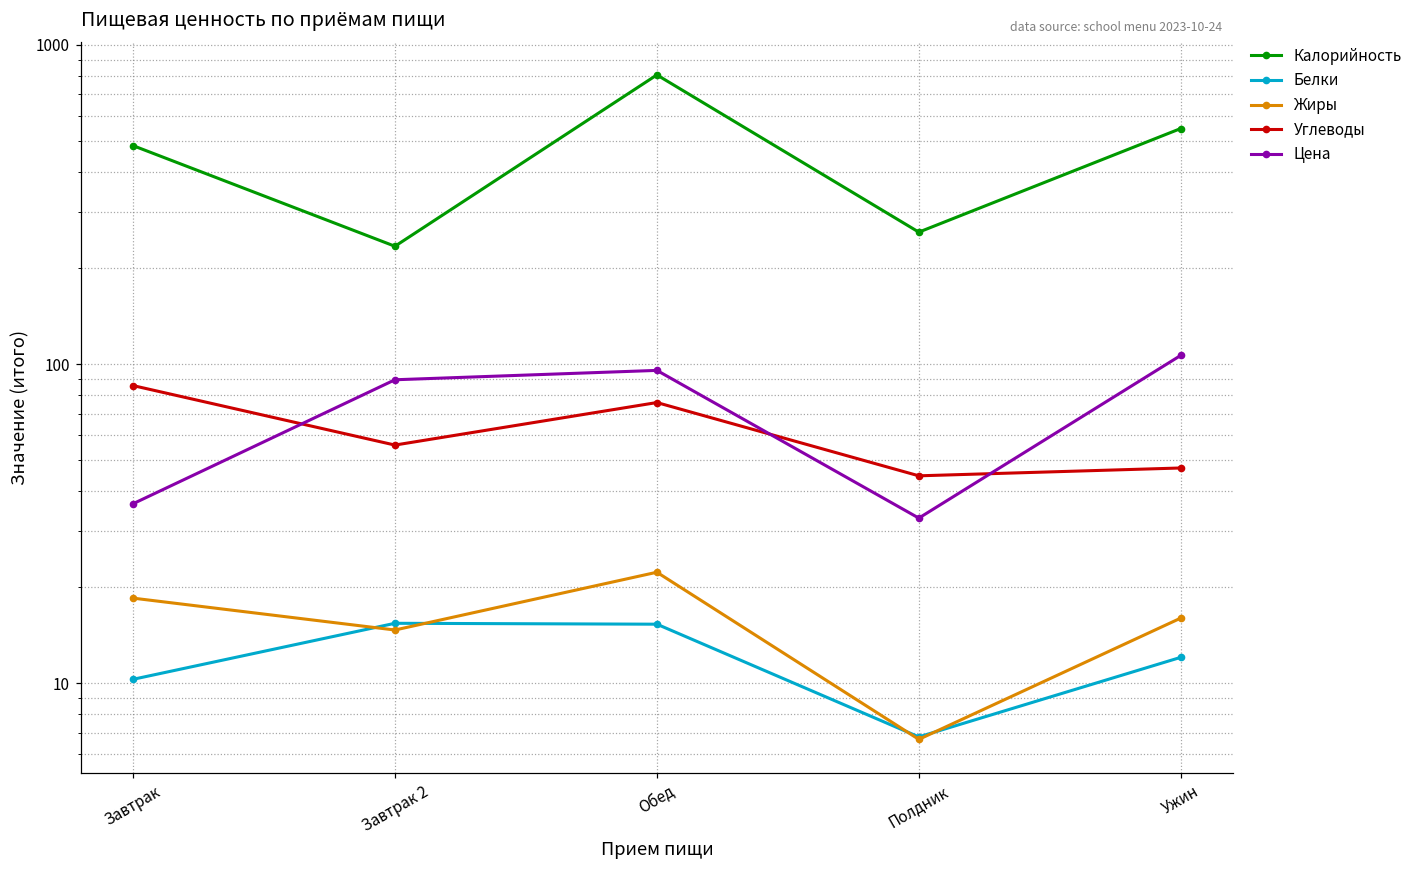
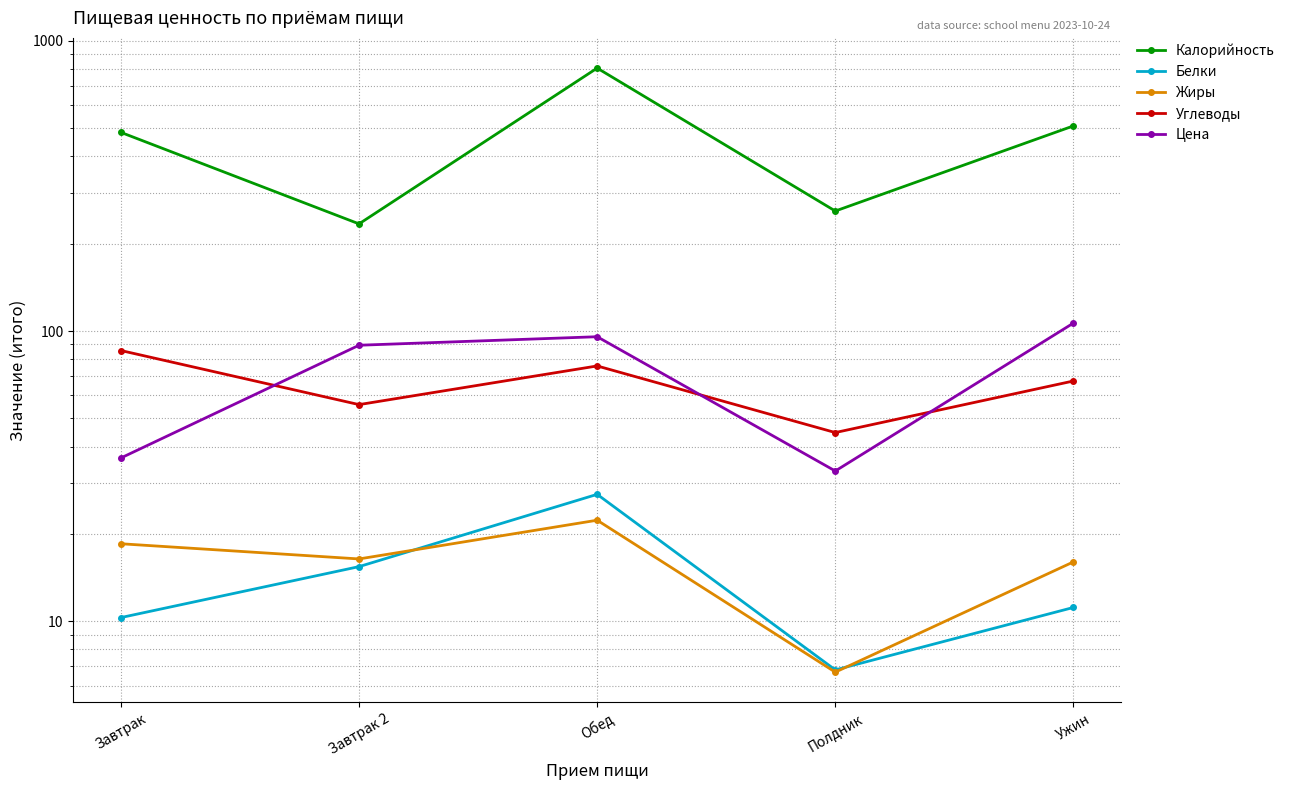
Жиры, Завтрак 2: 15 -> 16
Белки, Обед: 15 -> 27
Калорийность, Ужин: 550 -> 510
Белки, Ужин: 12.1 -> 11.2
Углеводы, Ужин: 47 -> 67
